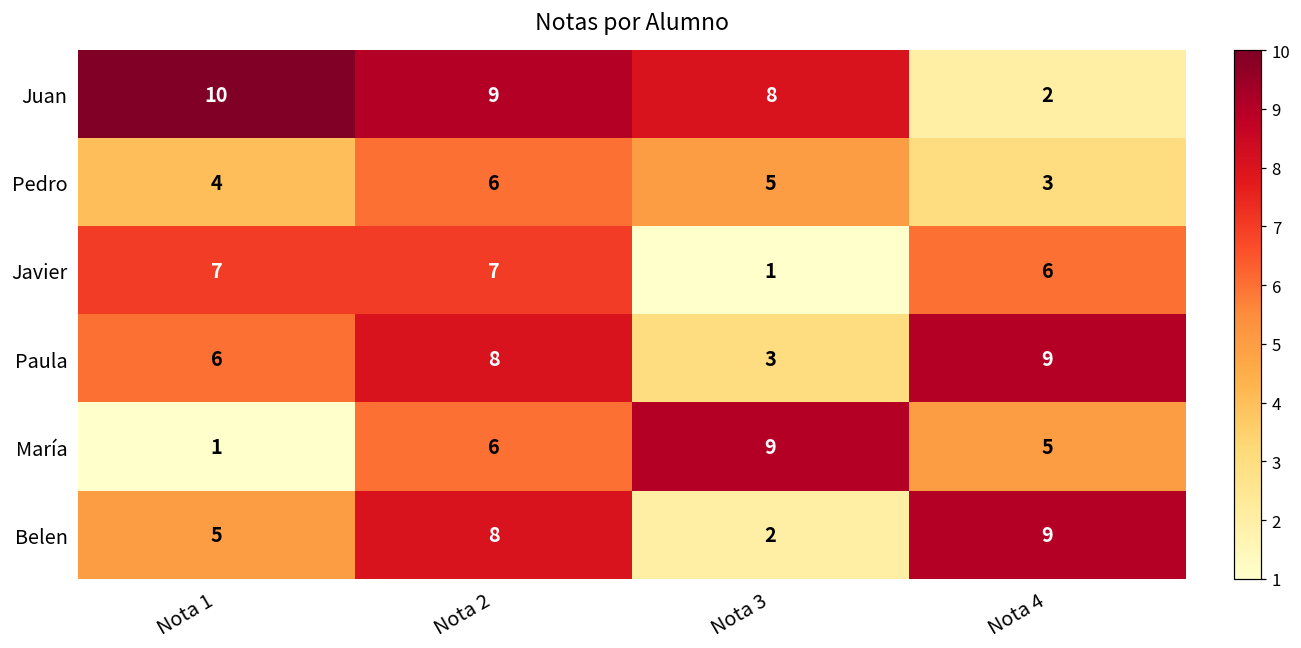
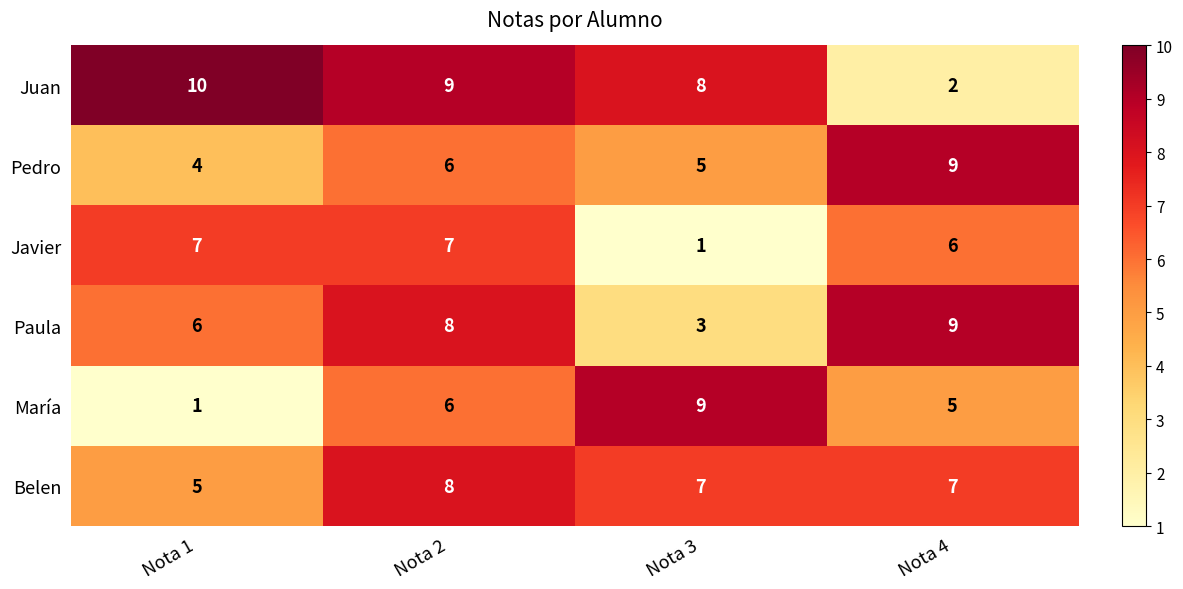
Pedro, Nota 4: 3 -> 9
Belen, Nota 3: 2 -> 7
Belen, Nota 4: 9 -> 7
